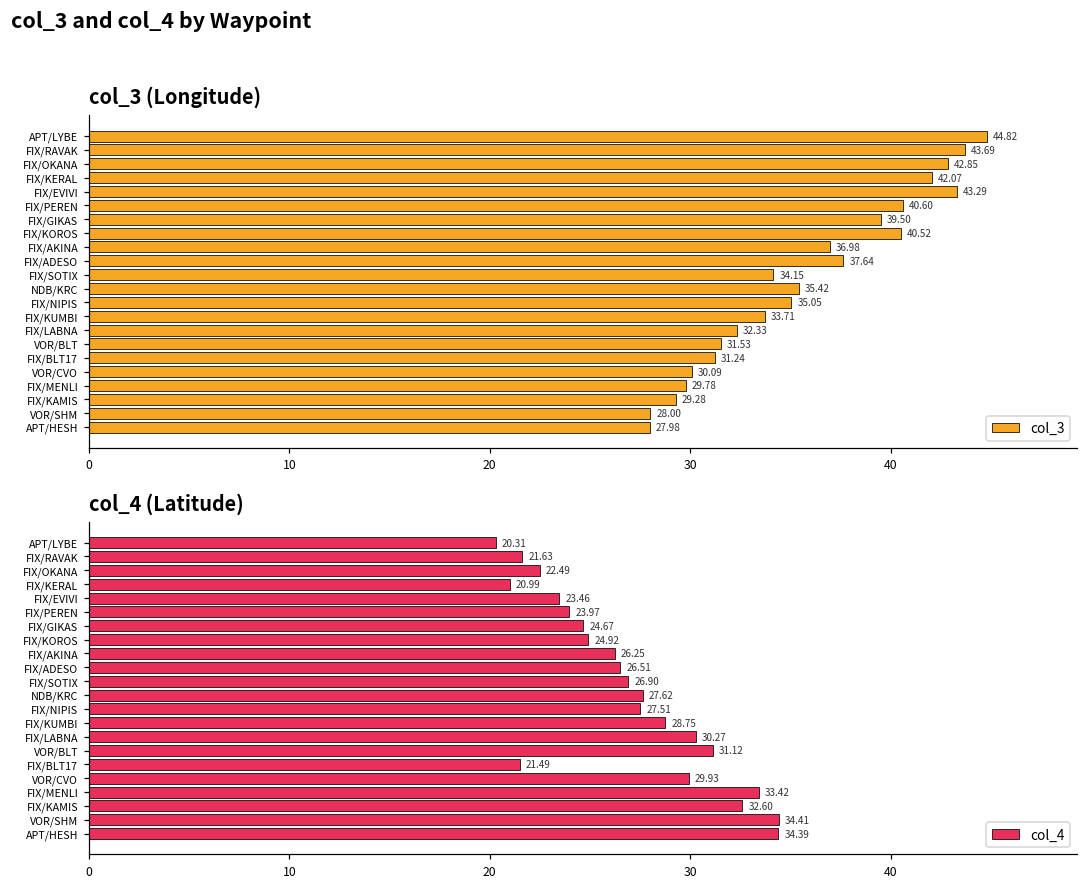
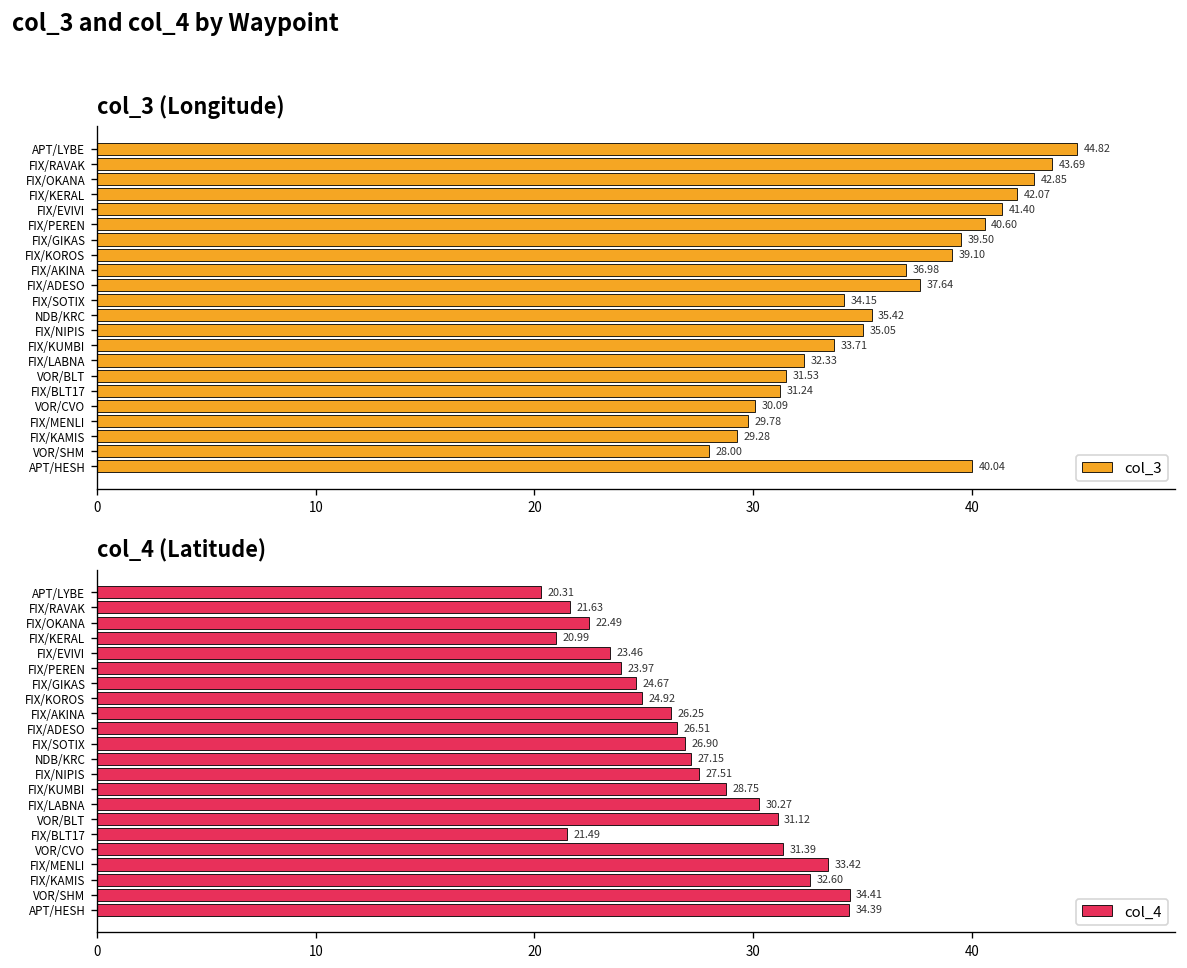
col_3 (Longitude), FIX/EVIVI: 43.29 -> 41.40
col_3 (Longitude), FIX/KOROS: 40.52 -> 39.10
col_3 (Longitude), APT/HESH: 27.98 -> 40.04
col_4 (Latitude), NDB/KRC: 27.62 -> 27.15
col_4 (Latitude), VOR/CVO: 29.93 -> 31.39
